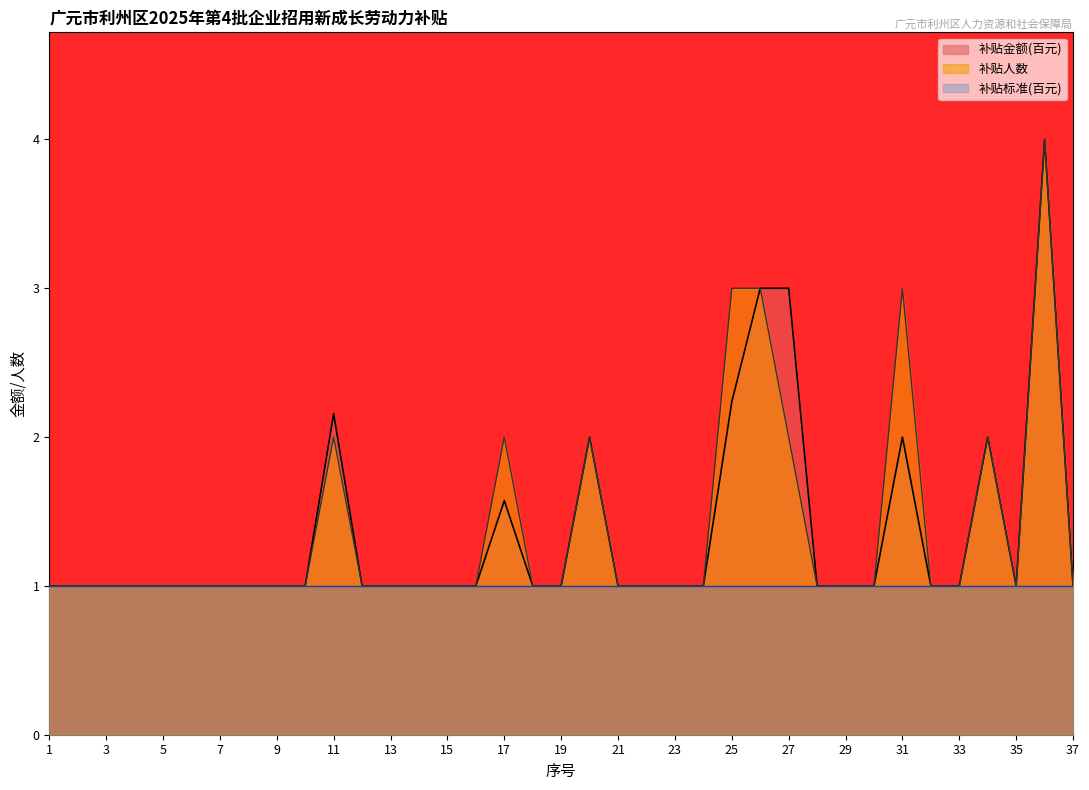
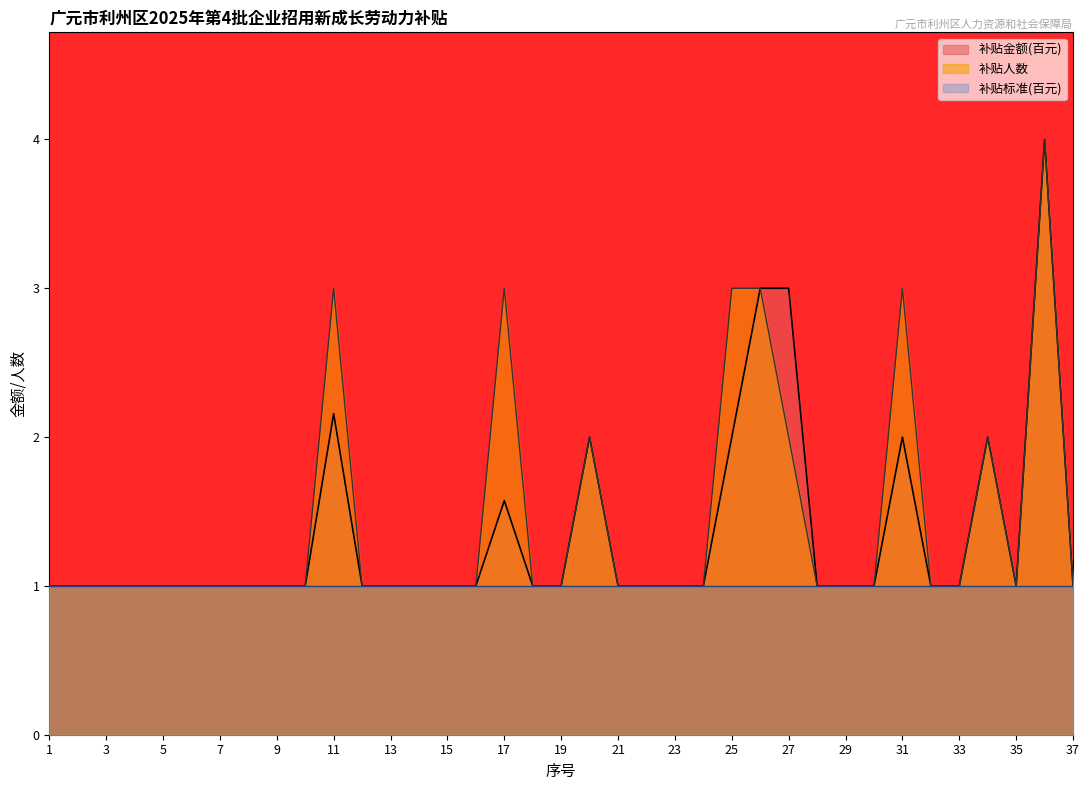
补贴人数, 11: 2 -> 3
补贴人数, 17: 2 -> 3
补贴金额(百元), 25: 2.24 -> 2.00
